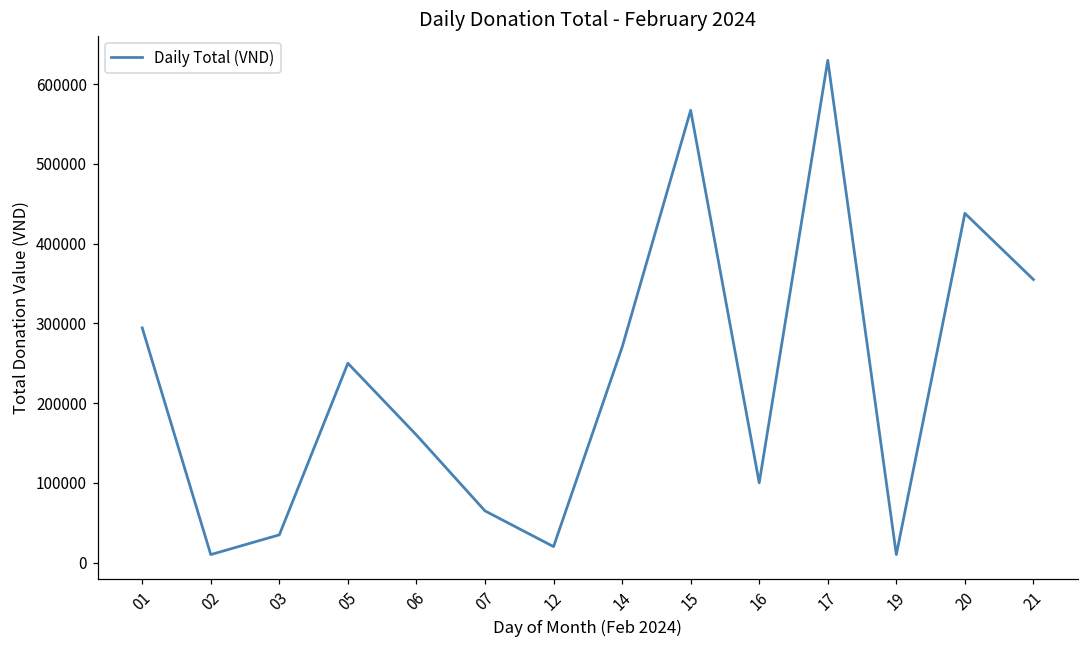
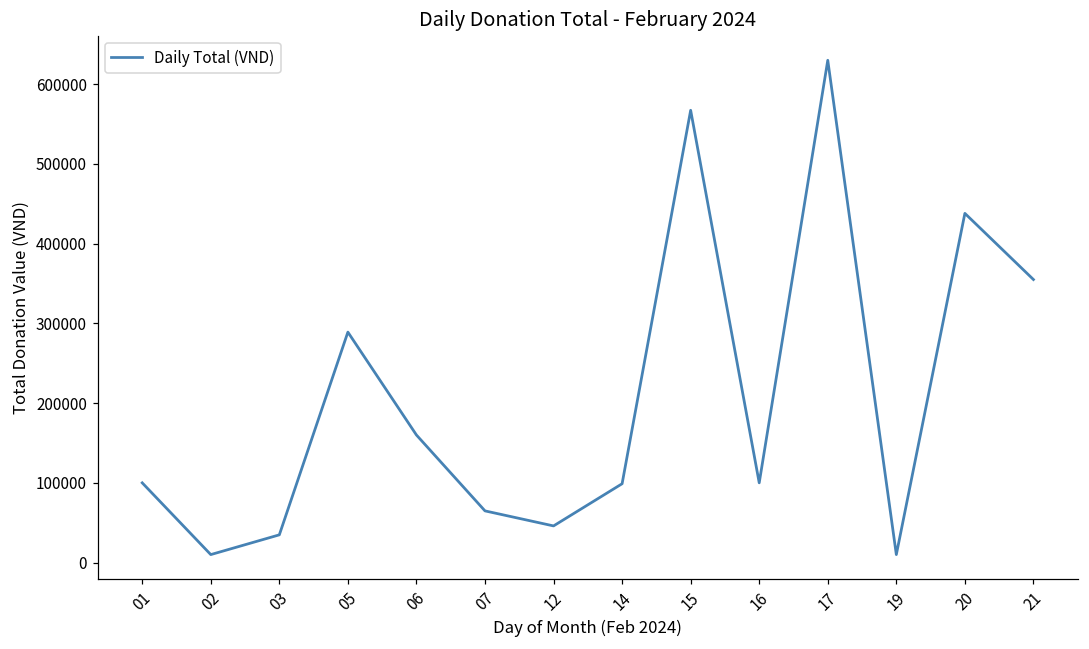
01: 290000 -> 100000
05: 250000 -> 290000
12: 20000 -> 50000
14: 270000 -> 100000
